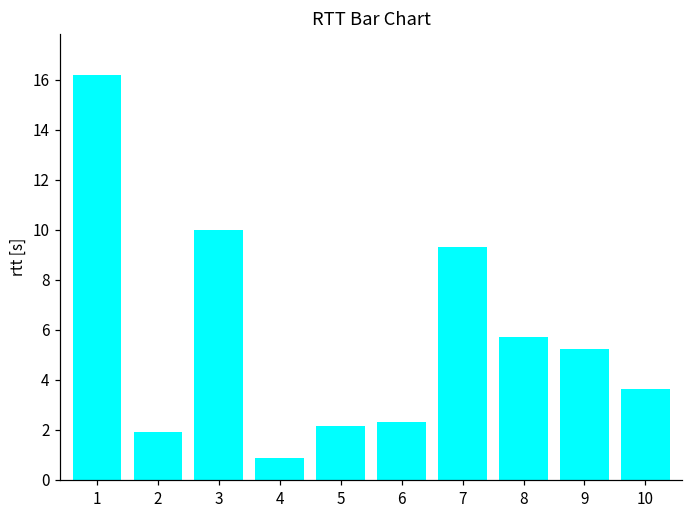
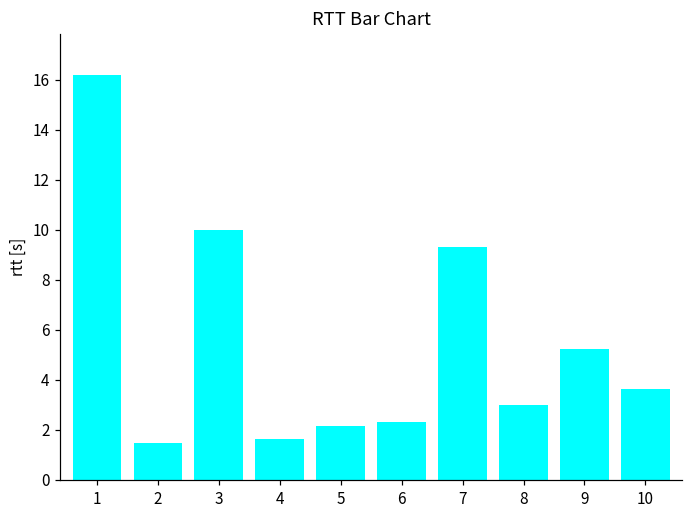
2: 1.9 -> 1.5
4: 0.9 -> 1.6
8: 5.7 -> 3.0
